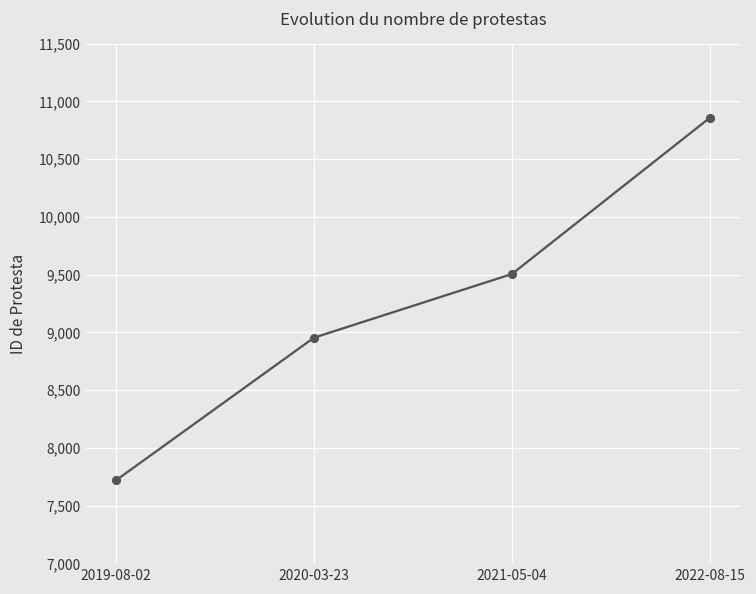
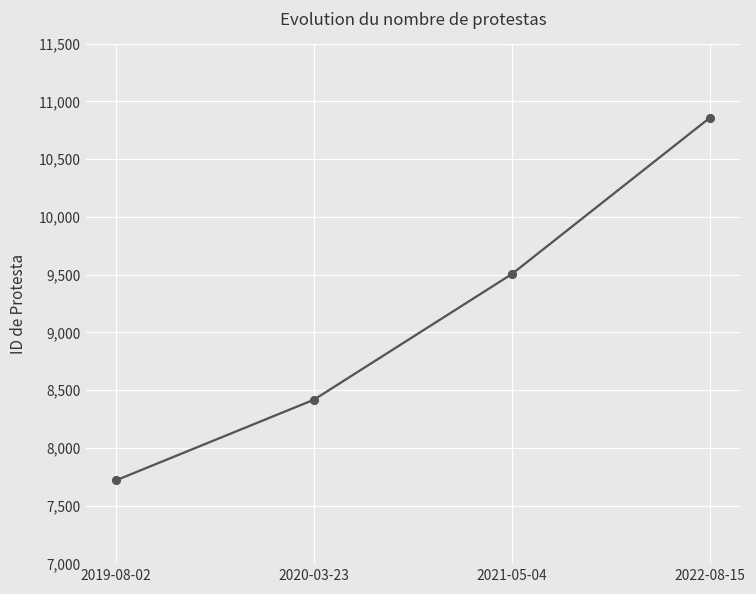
2020-03-23: 8,950 -> 8,420
